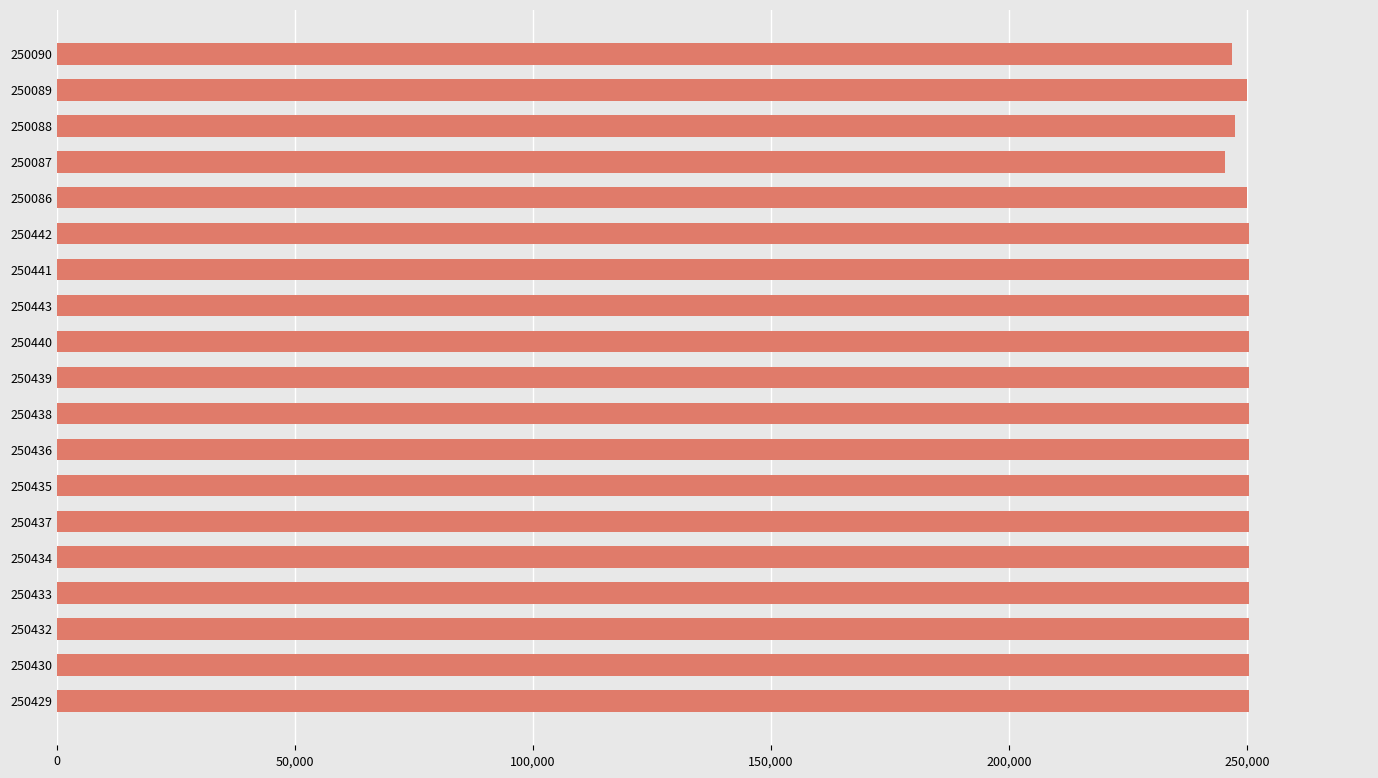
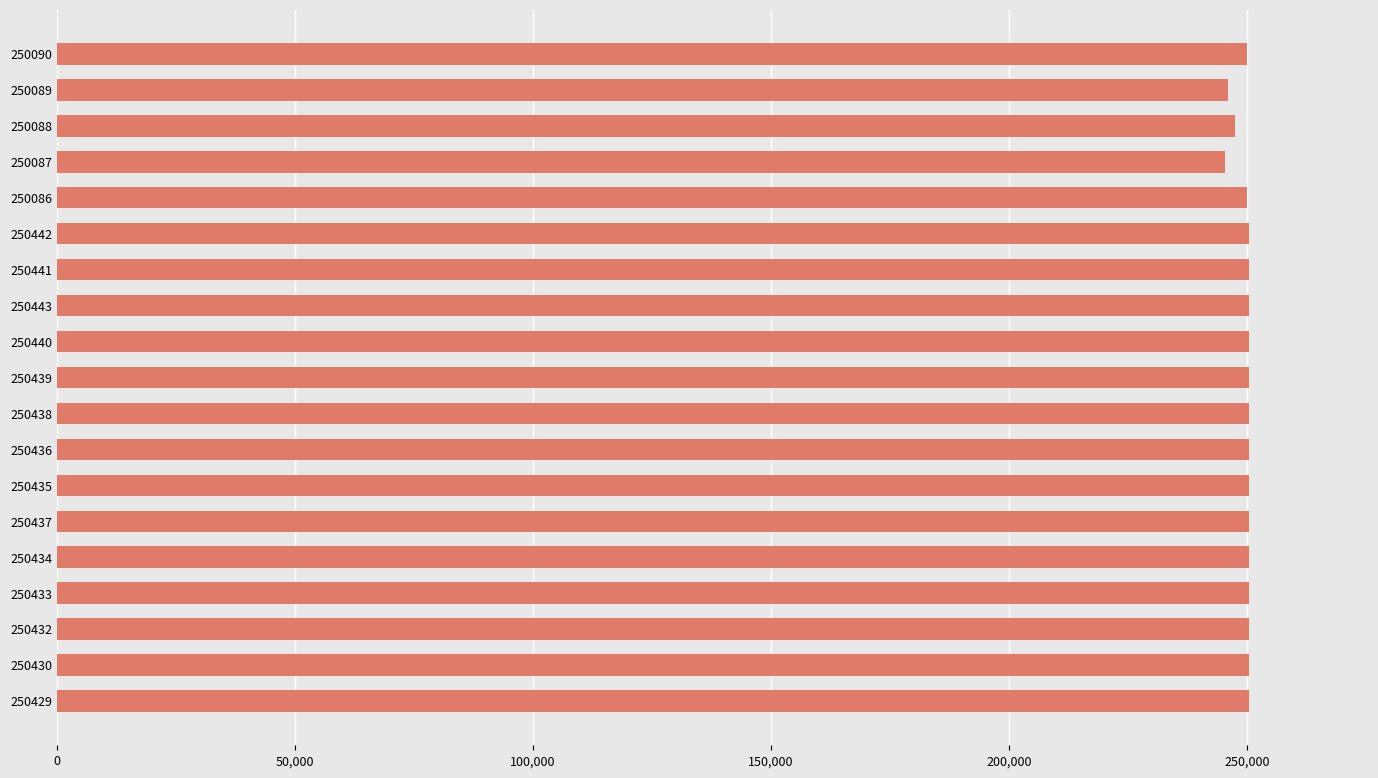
250090: 247,000 -> 250,000
250089: 250,000 -> 246,000
